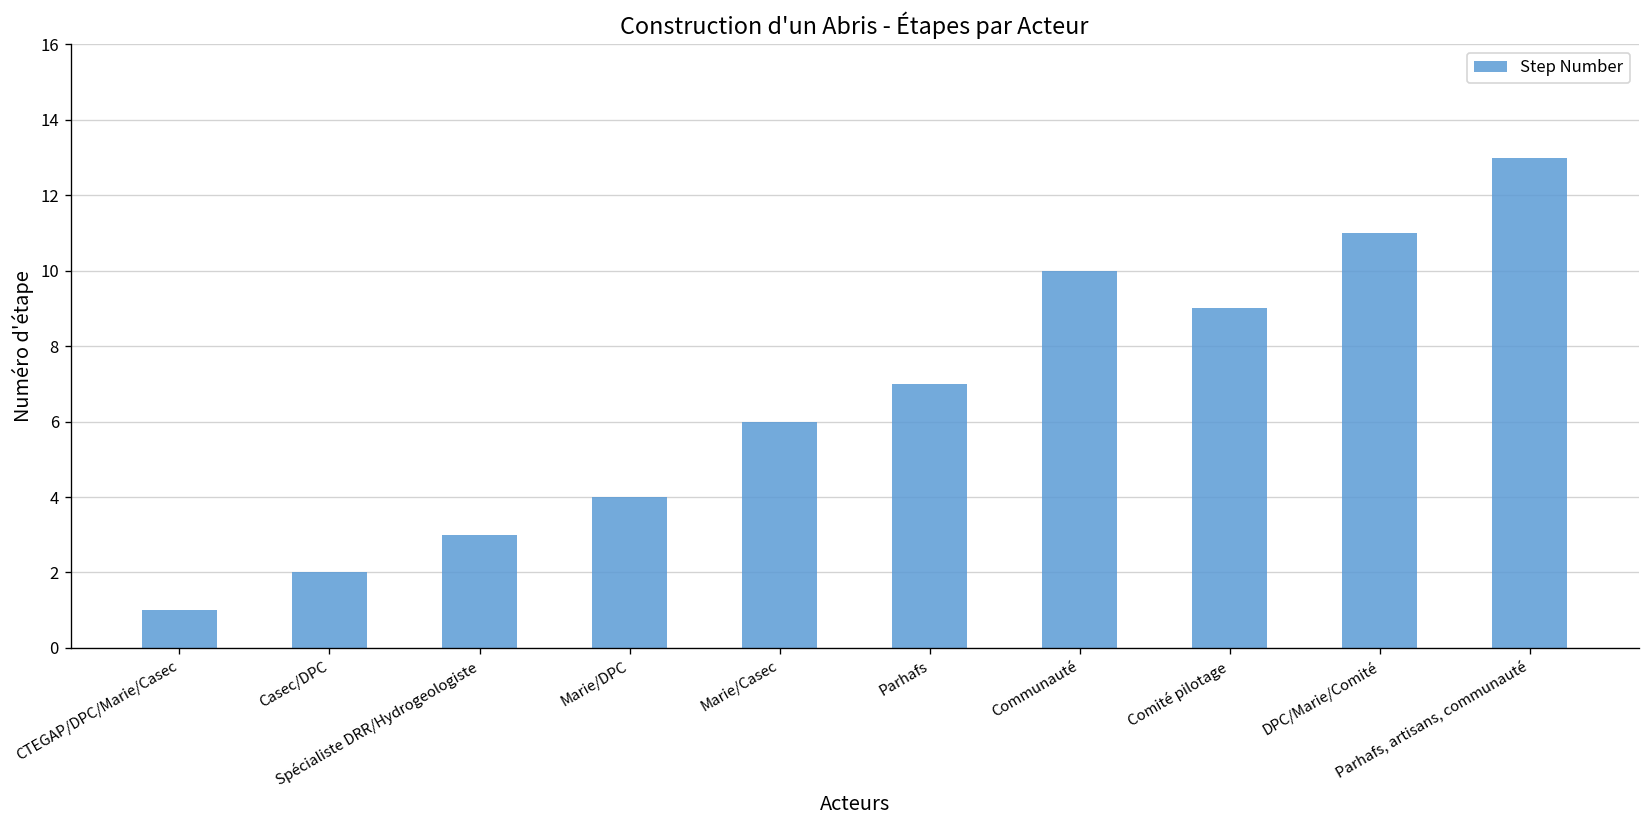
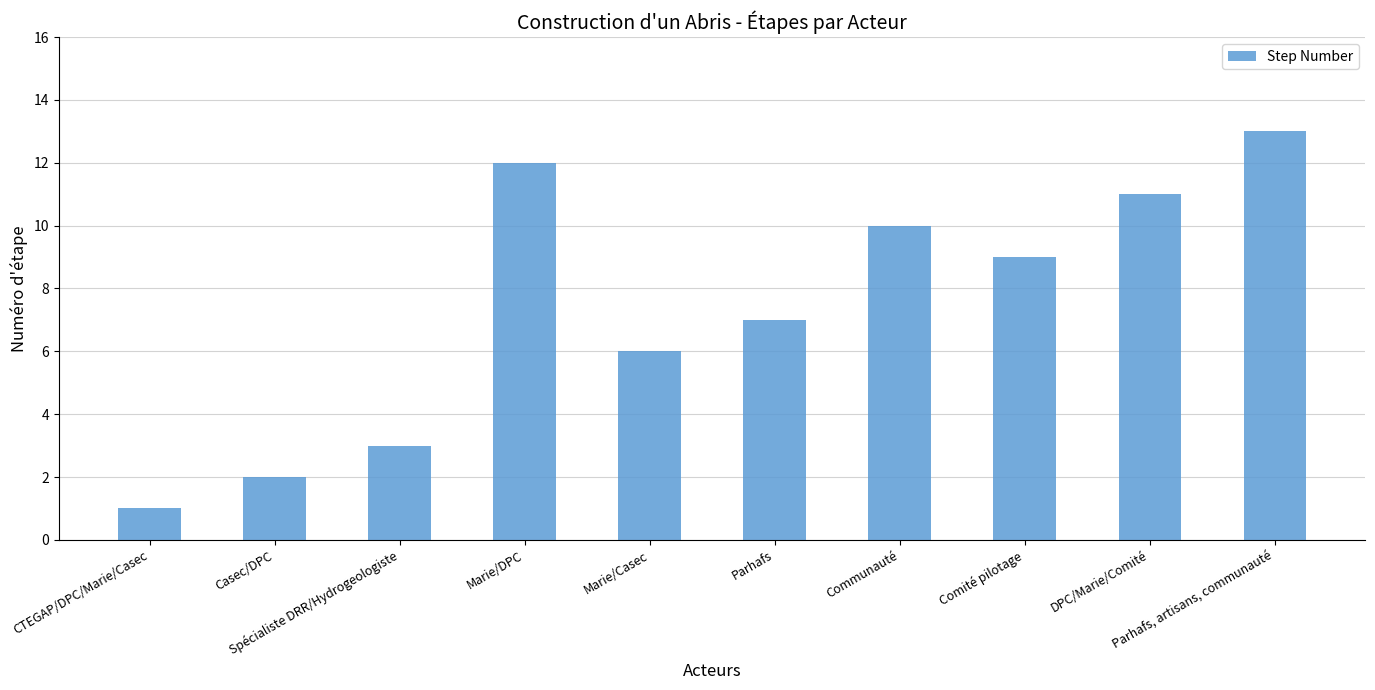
Marie/DPC: 4 -> 12
